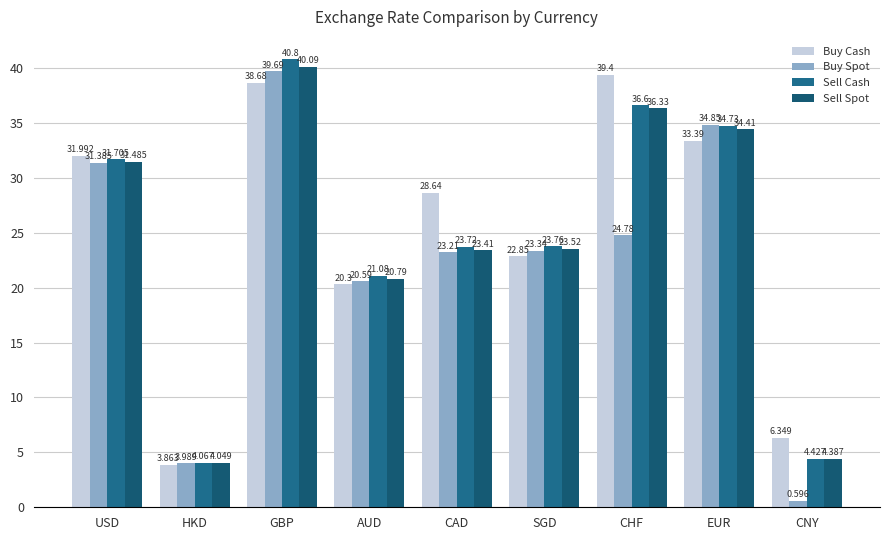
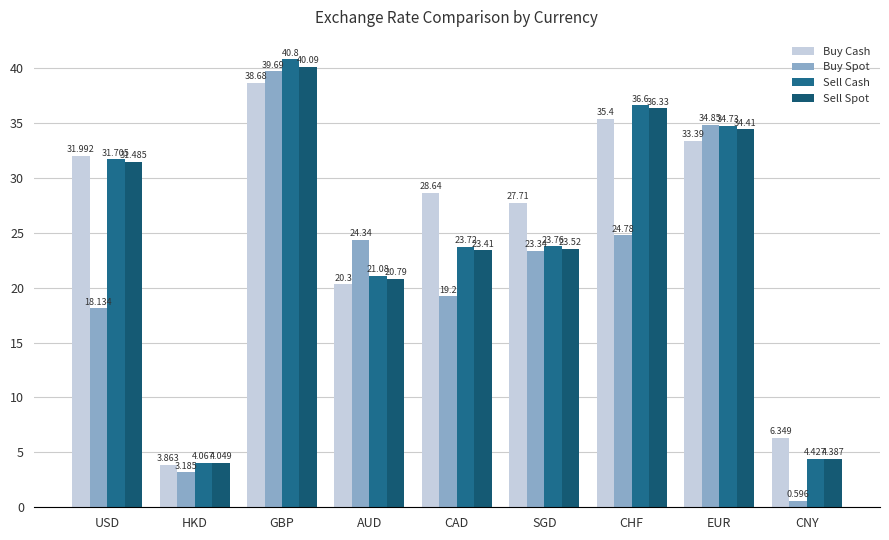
Buy Spot, USD: 31.385 -> 18.134
Buy Spot, HKD: 3.989 -> 3.185
Buy Spot, AUD: 20.59 -> 24.34
Buy Spot, CAD: 23.21 -> 19.2
Buy Cash, SGD: 22.85 -> 27.71
Buy Cash, CHF: 39.4 -> 35.4
